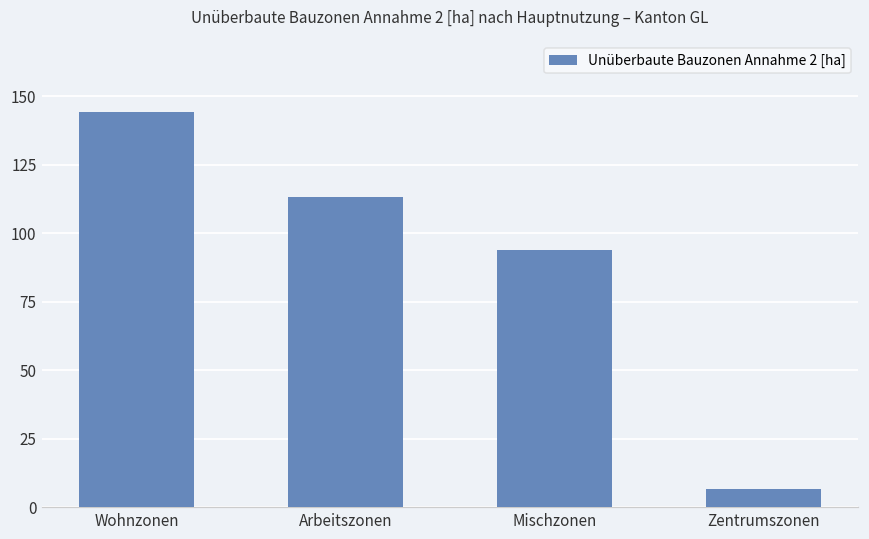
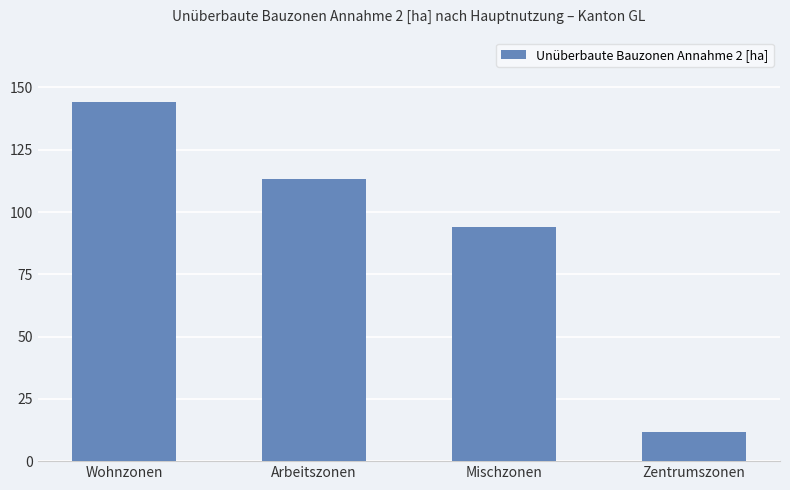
Zentrumszonen: 7 -> 12
